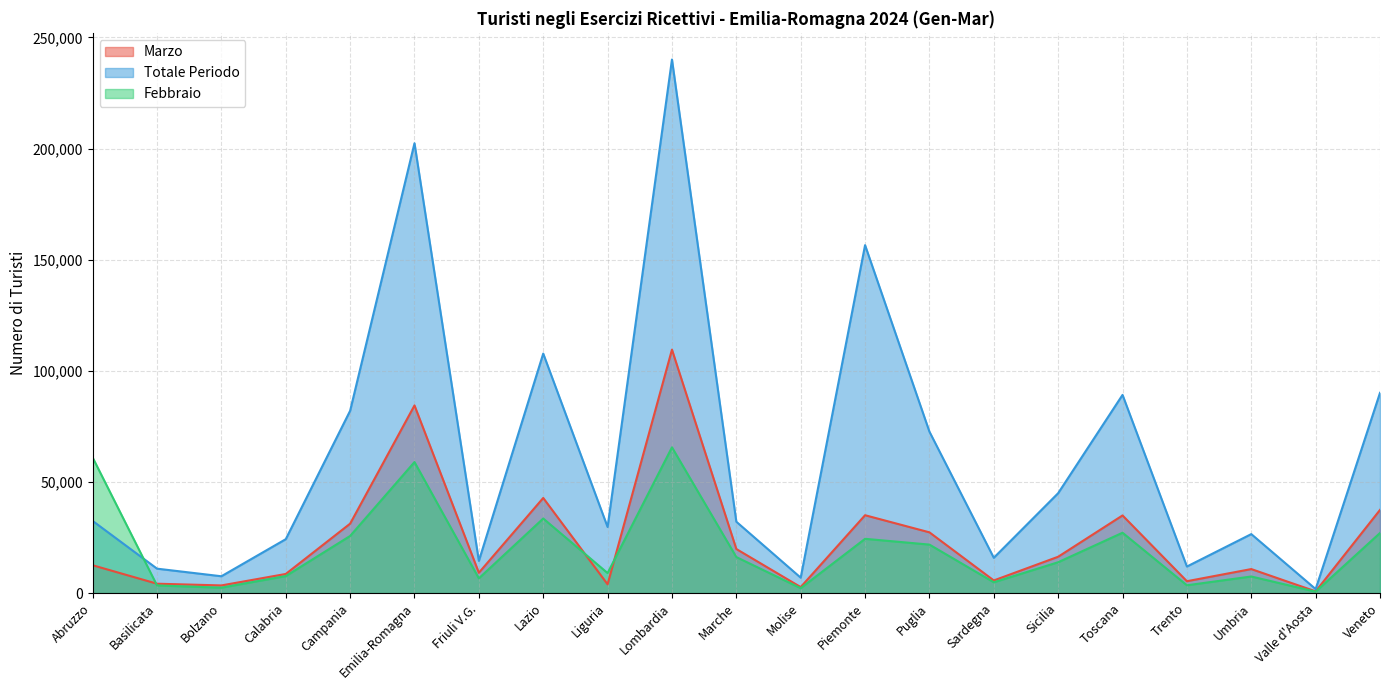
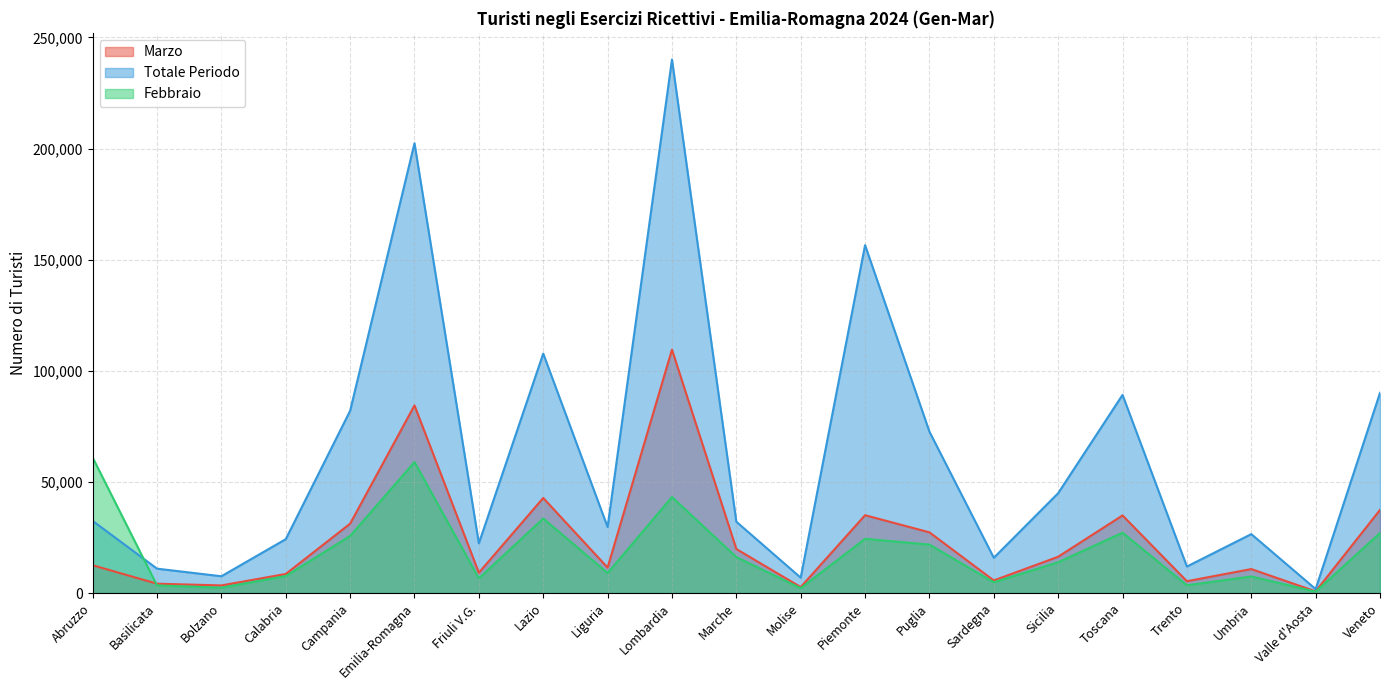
Totale Periodo, Friuli V.G.: 14,000 -> 22,000
Marzo, Liguria: 4,000 -> 11,000
Febbraio, Lombardia: 66,000 -> 43,000
